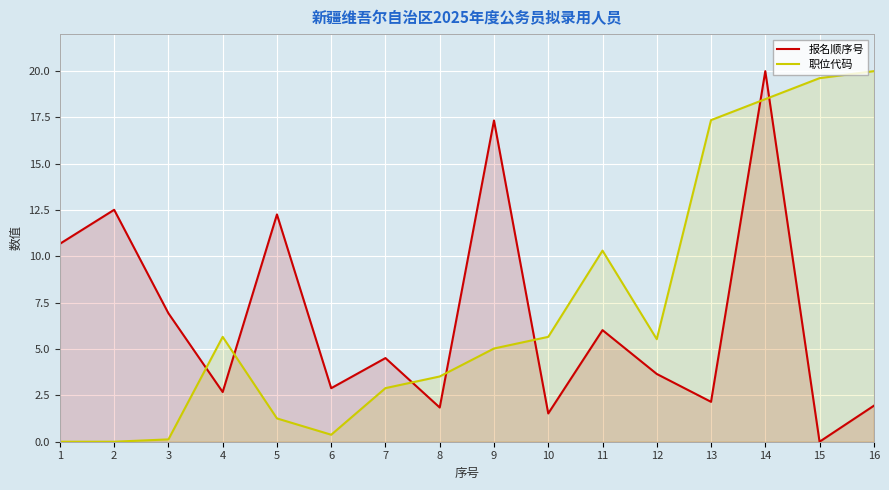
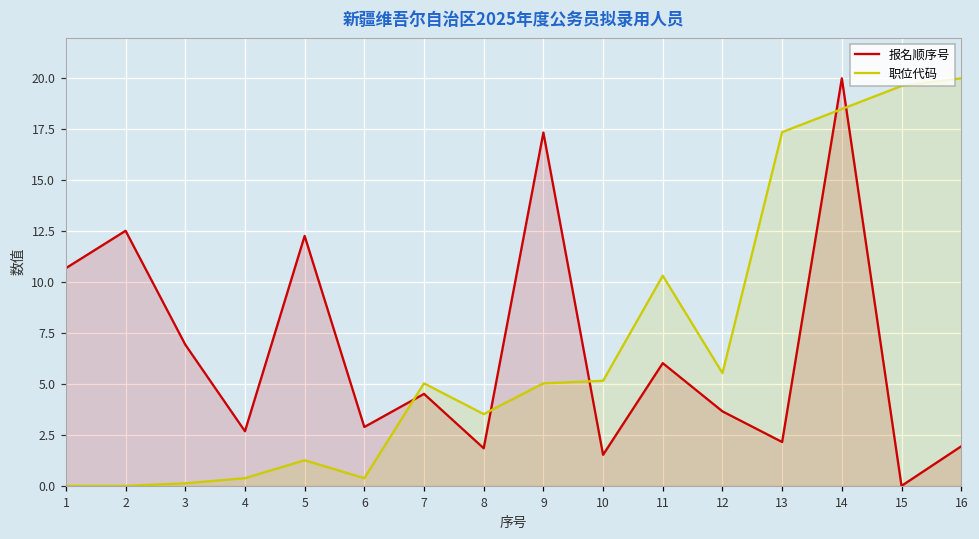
职位代码, 4: 5.7 -> 0.4
职位代码, 7: 2.9 -> 5.0
职位代码, 10: 5.7 -> 5.2
